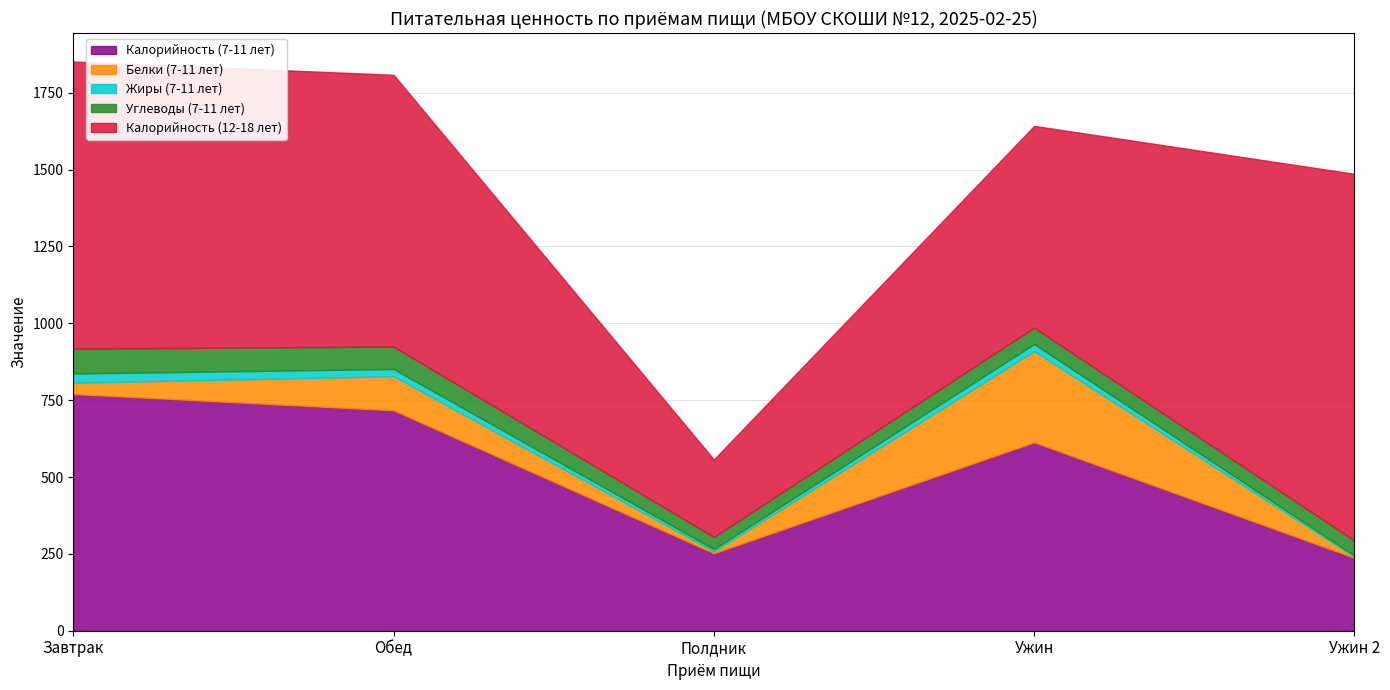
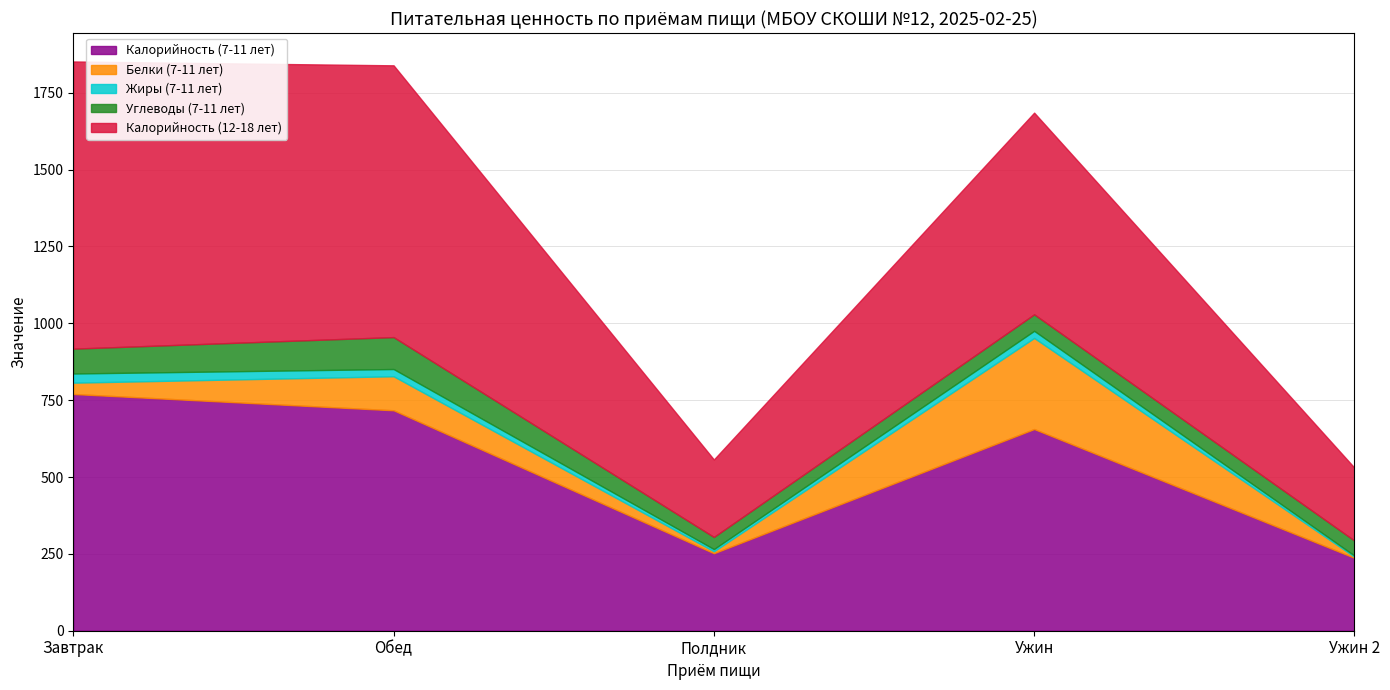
Углеводы (7-11 лет), Обед: 70 -> 100
Калорийность (7-11 лет), Ужин: 610 -> 660
Калорийность (12-18 лет), Ужин 2: 1190 -> 240
